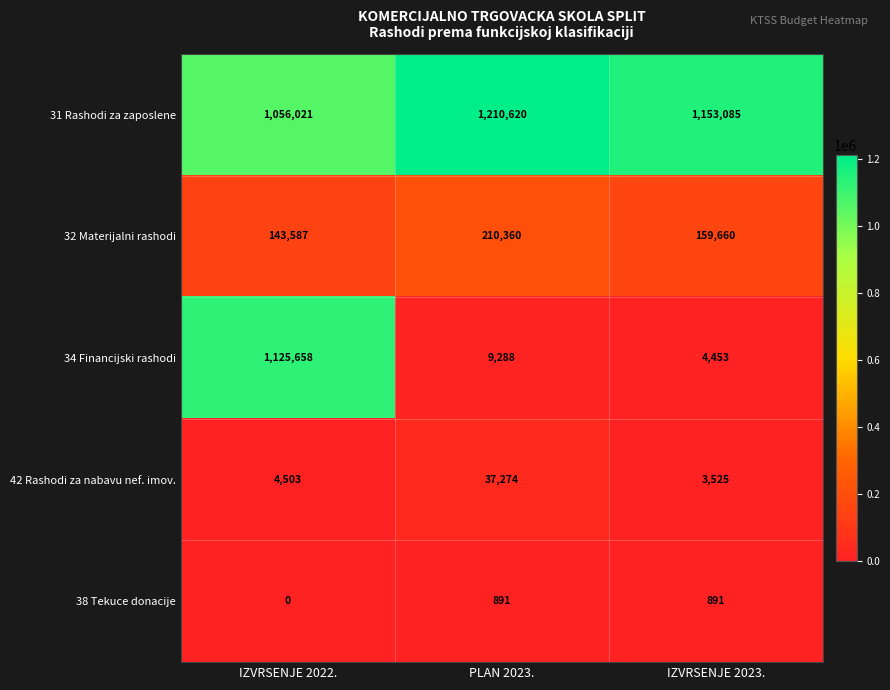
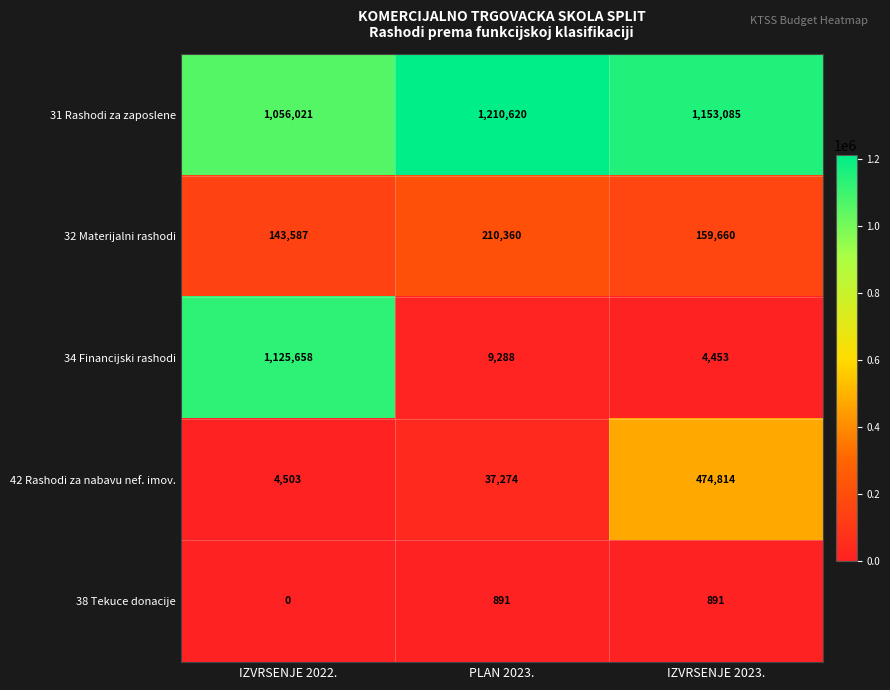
42 Rashodi za nabavu nef. imov., IZVRSENJE 2023.: 3,525 -> 474,814
